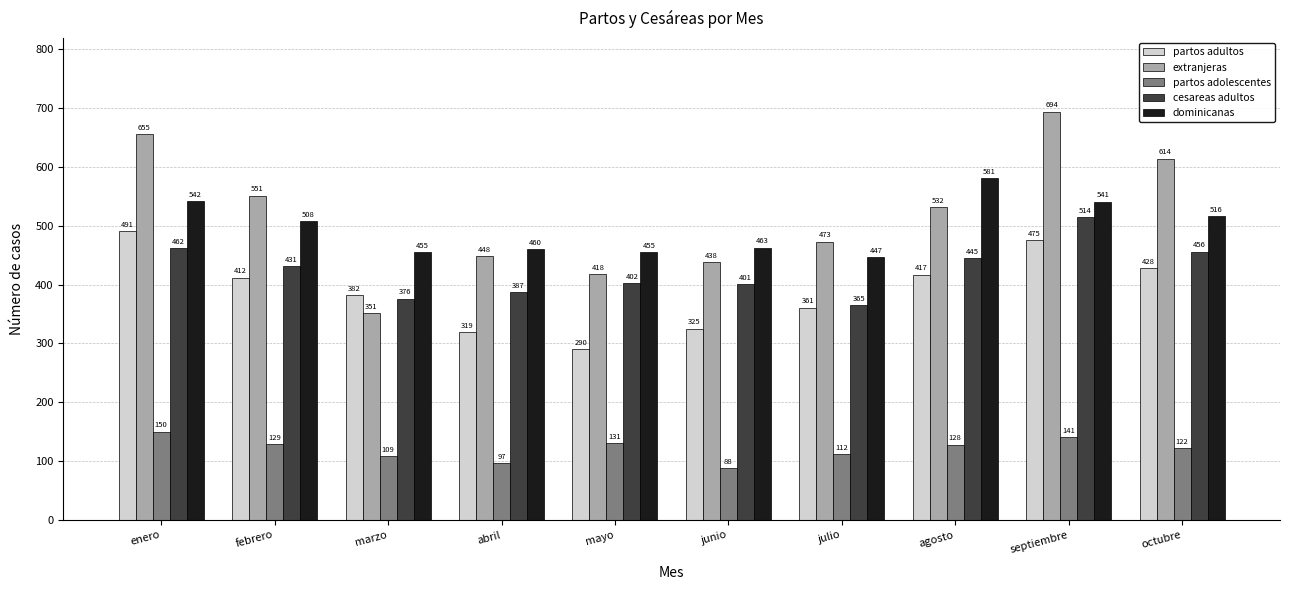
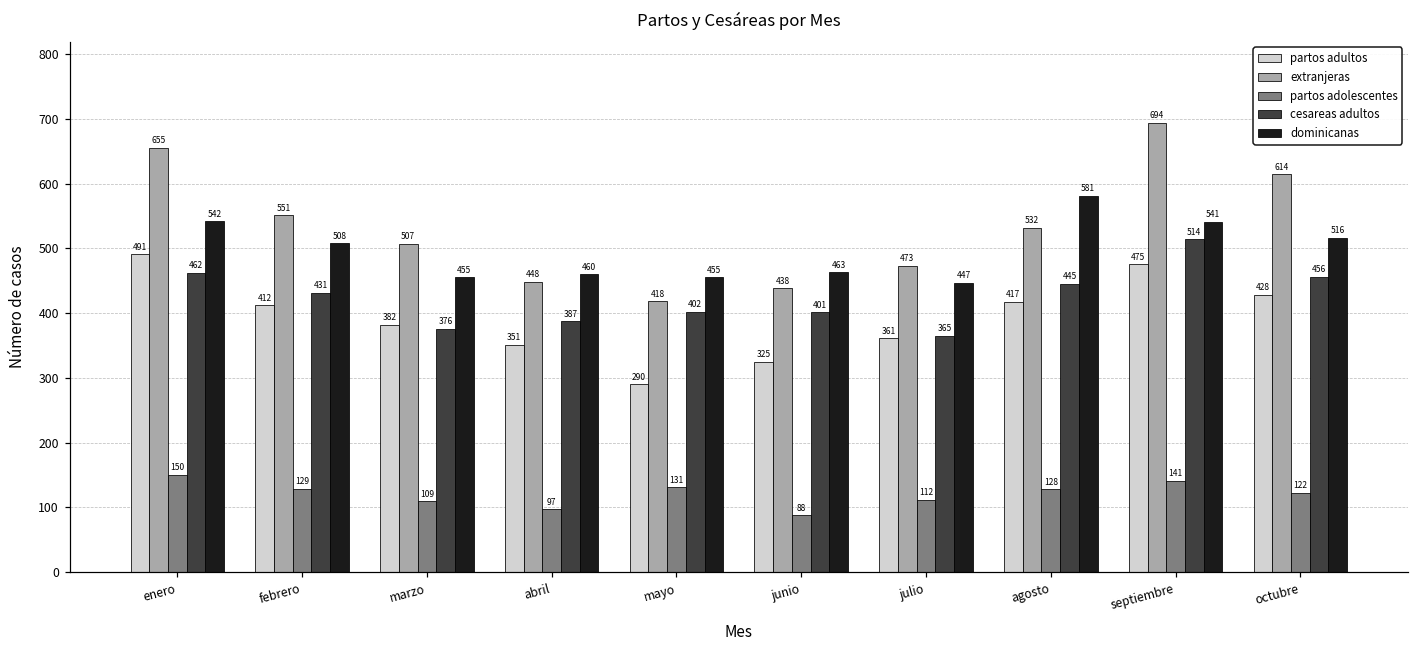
extranjeras, marzo: 351 -> 507
partos adultos, abril: 319 -> 351
